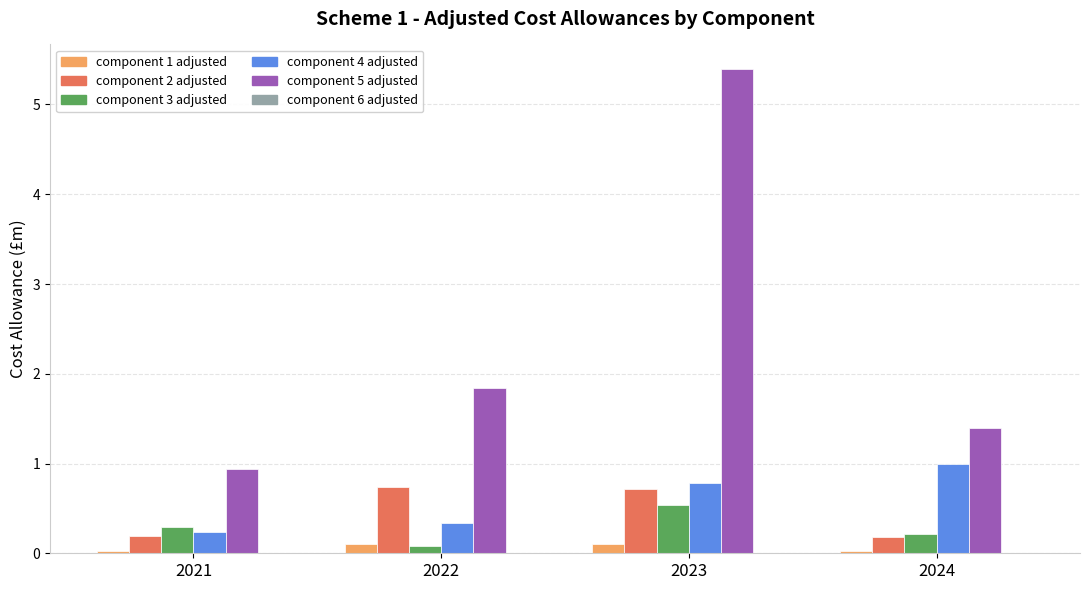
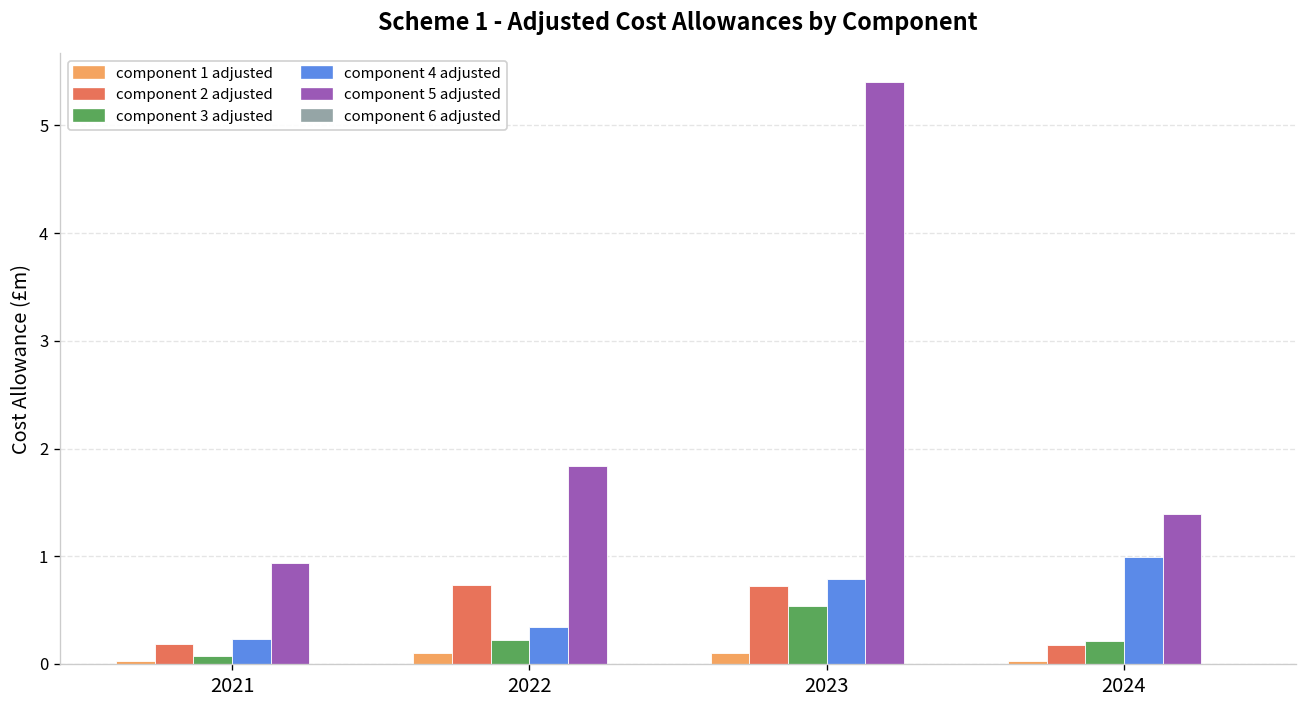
component 3 adjusted, 2021: 0.3 -> 0.1
component 3 adjusted, 2022: 0.1 -> 0.2
